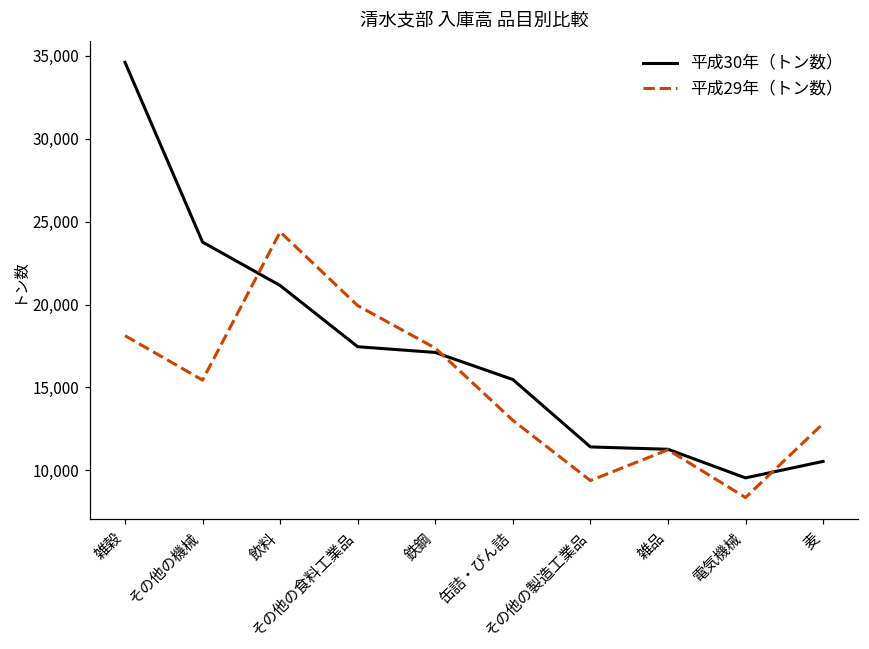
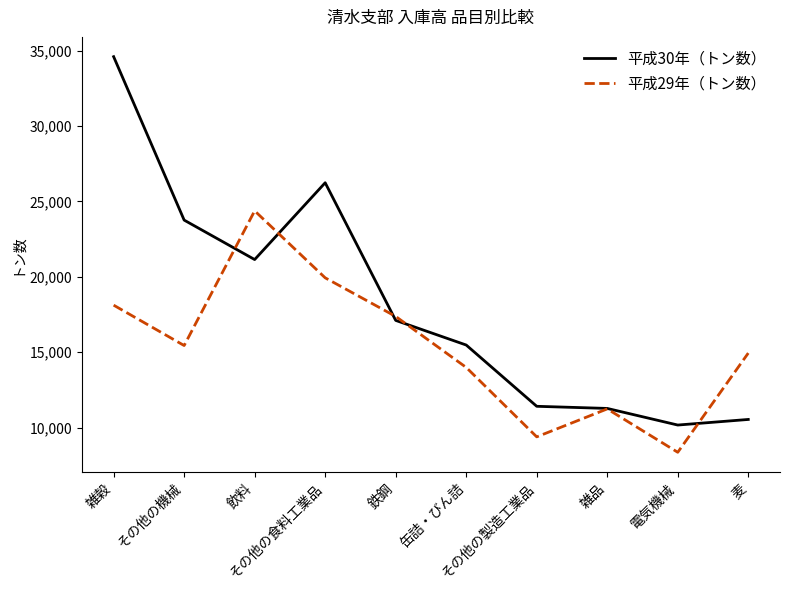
平成30年（トン数）, その他の食料工業品: 17,500 -> 26,200
平成29年（トン数）, 缶詰・びん詰: 13,000 -> 14,000
平成30年（トン数）, 電気機械: 9,500 -> 10,200
平成29年（トン数）, 麦: 12,800 -> 14,900
